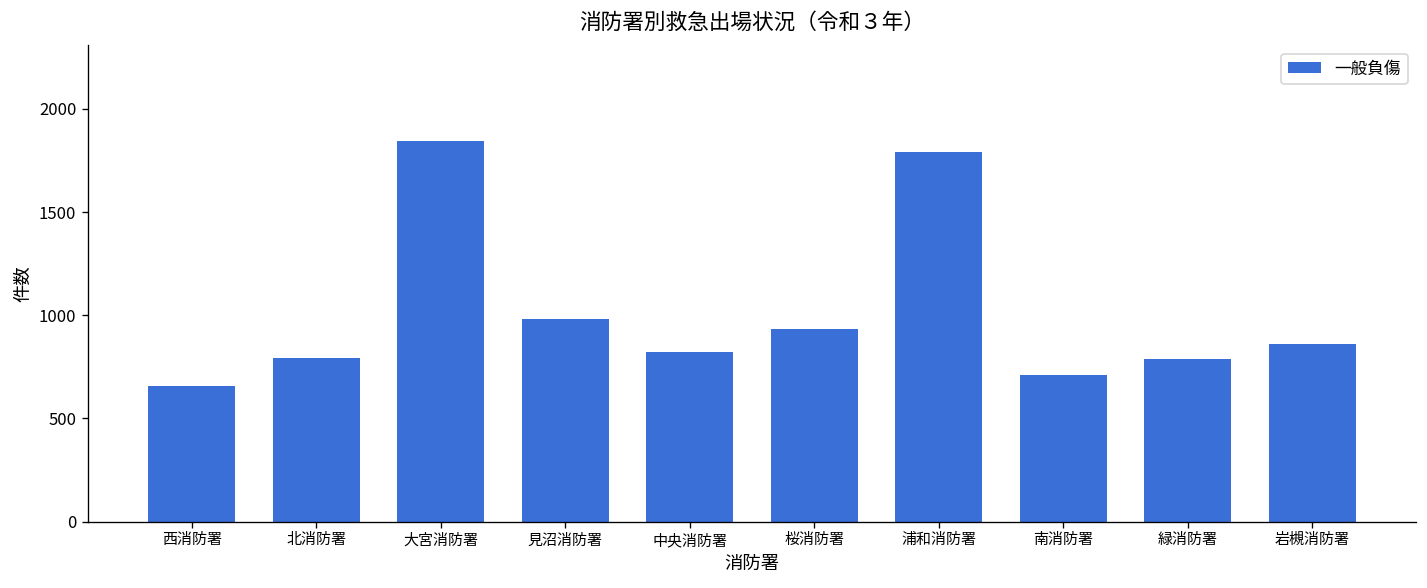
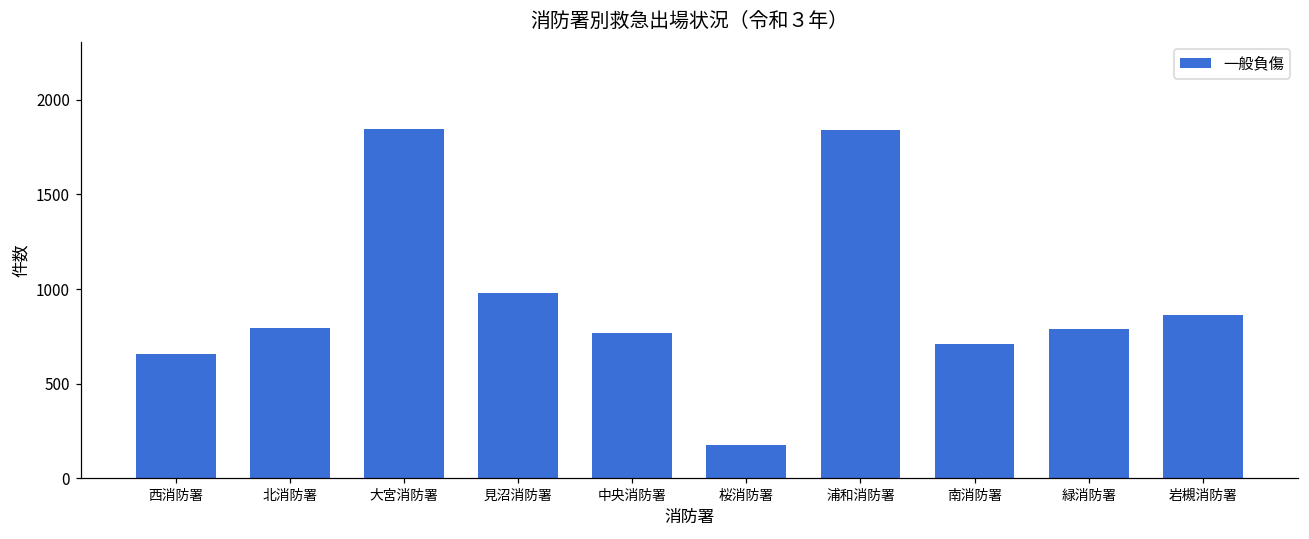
中央消防署: 820 -> 770
桜消防署: 940 -> 170
浦和消防署: 1790 -> 1840
